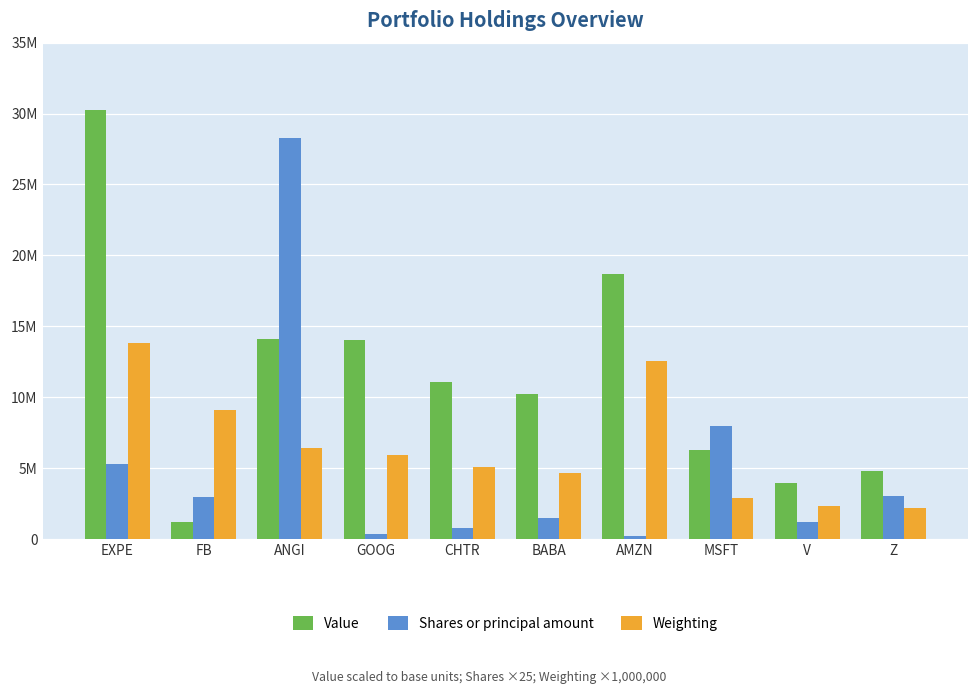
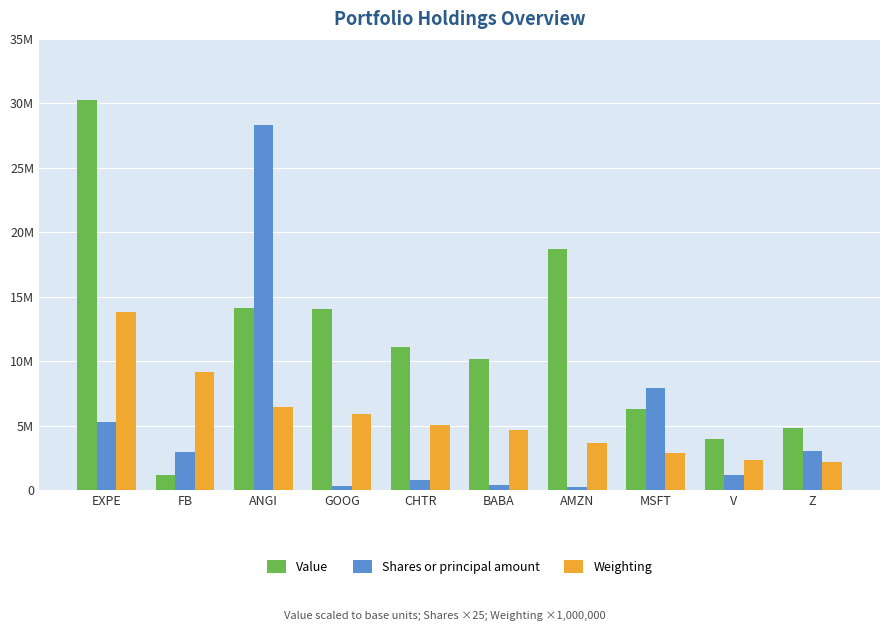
Shares or principal amount, BABA: 1500000 -> 400000
Weighting, AMZN: 12600000 -> 3700000
